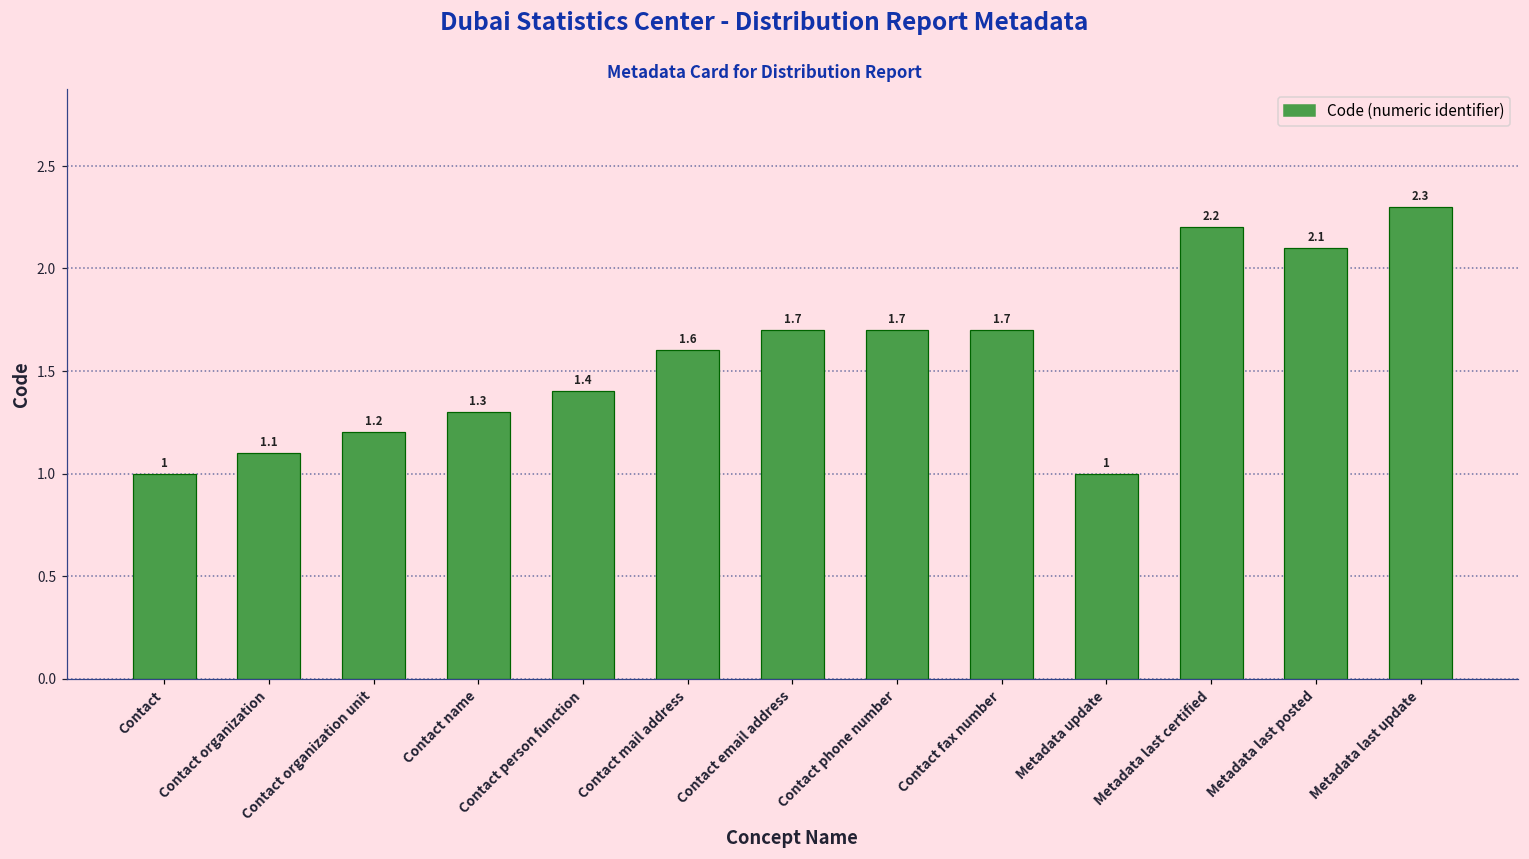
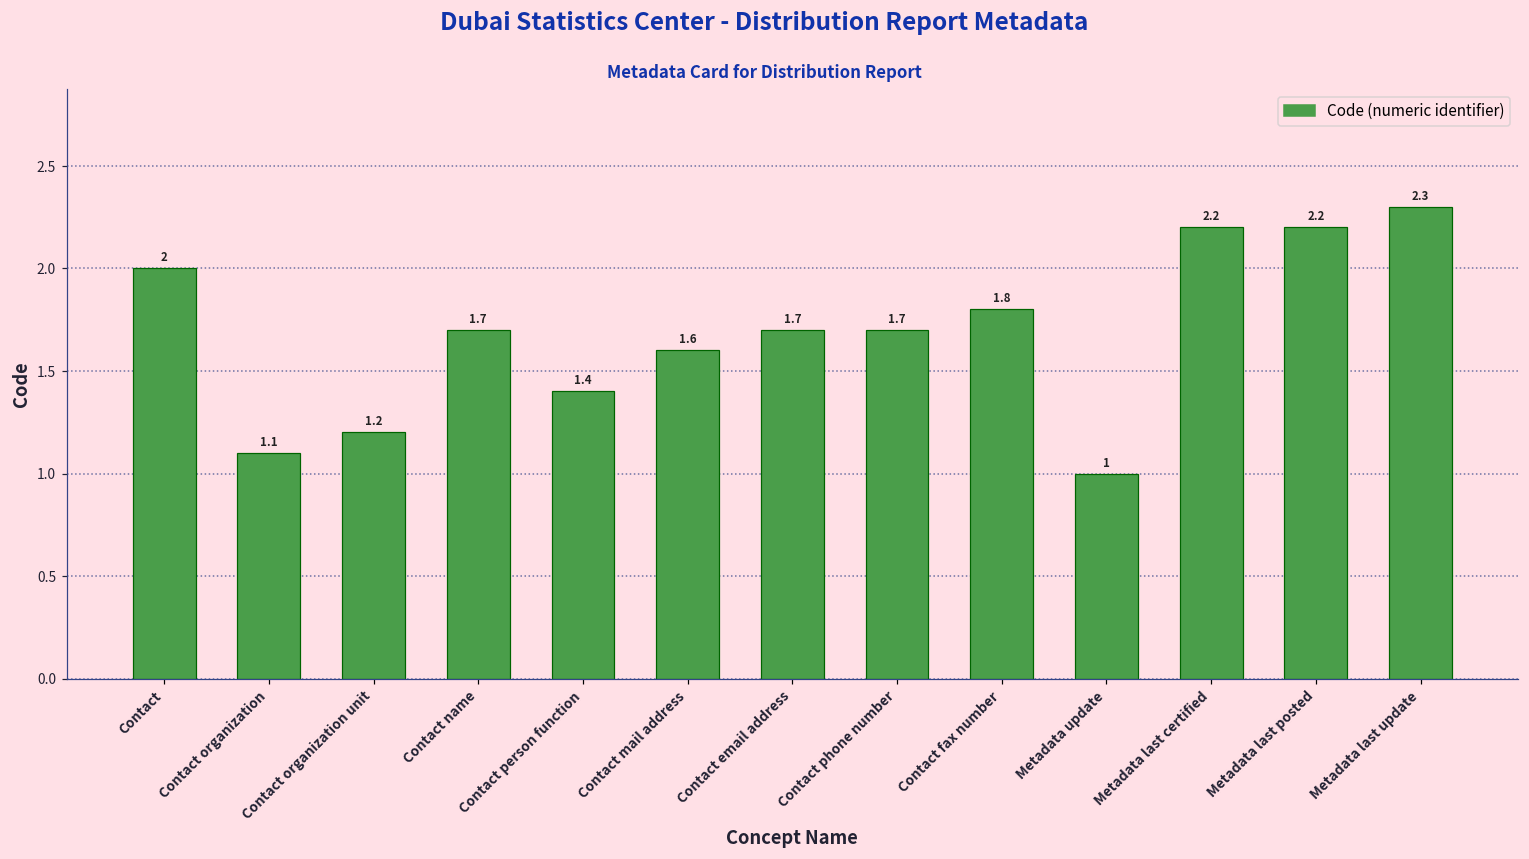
Contact: 1 -> 2
Contact name: 1.3 -> 1.7
Contact fax number: 1.7 -> 1.8
Metadata last posted: 2.1 -> 2.2
